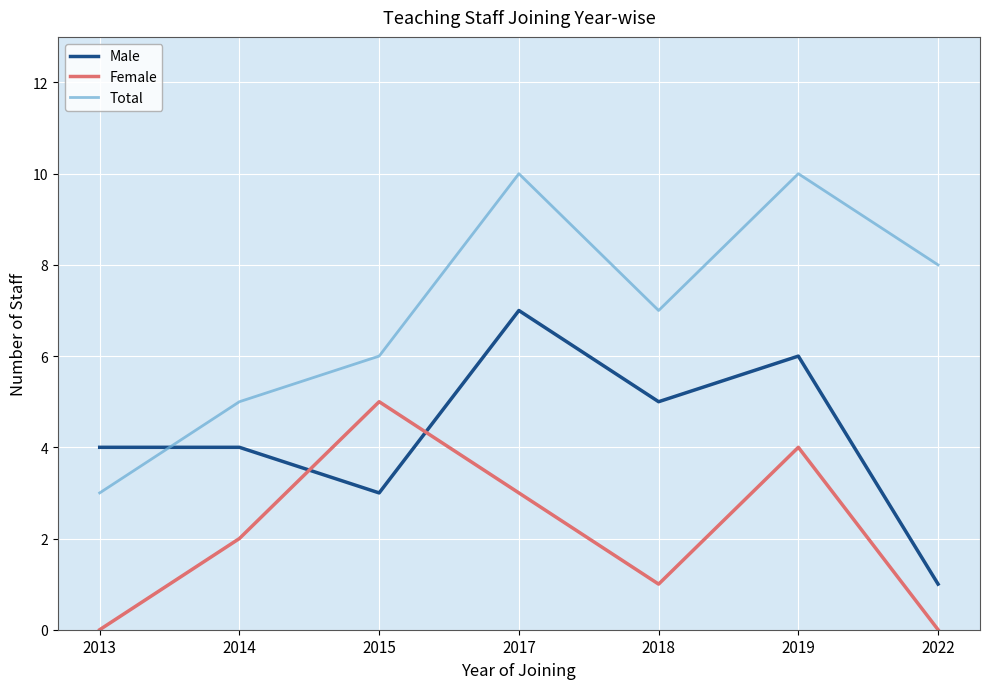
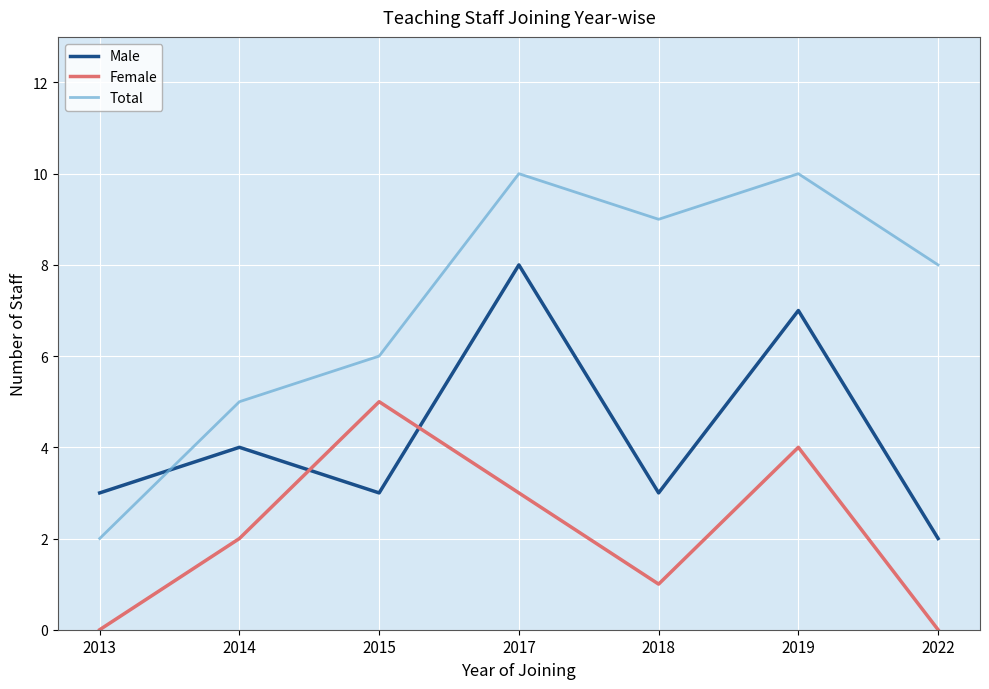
Male, 2013: 4 -> 3
Total, 2013: 3 -> 2
Male, 2017: 7 -> 8
Male, 2018: 5 -> 3
Total, 2018: 7 -> 9
Male, 2019: 6 -> 7
Male, 2022: 1 -> 2
